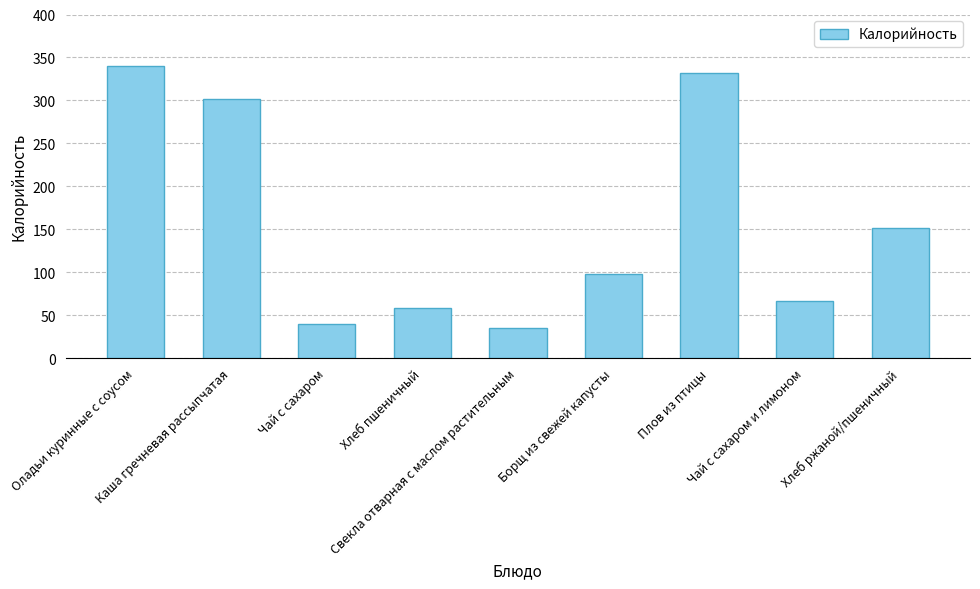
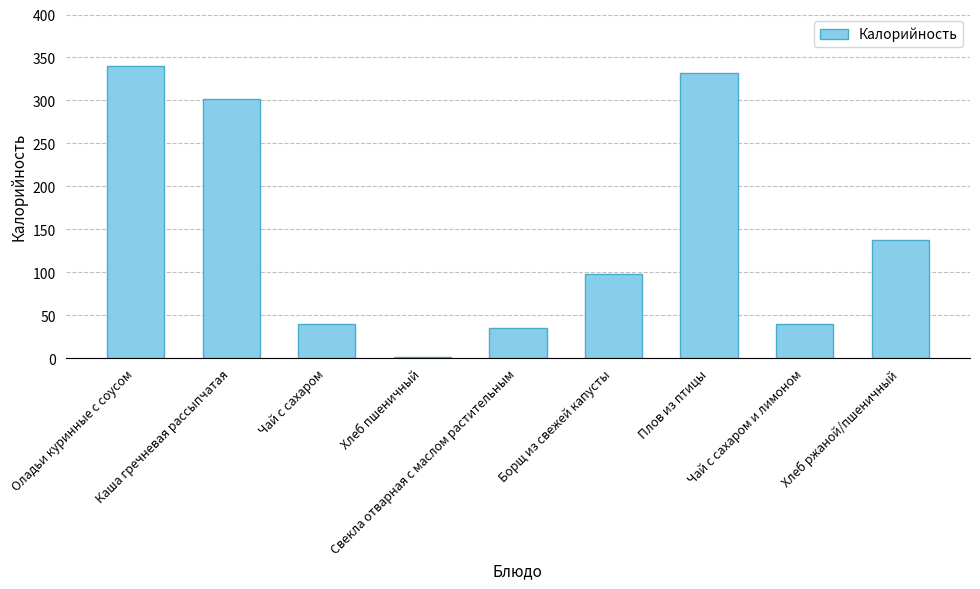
Хлеб пшеничный: 60 -> 0
Чай с сахаром и лимоном: 70 -> 40
Хлеб ржаной/пшеничный: 150 -> 140
